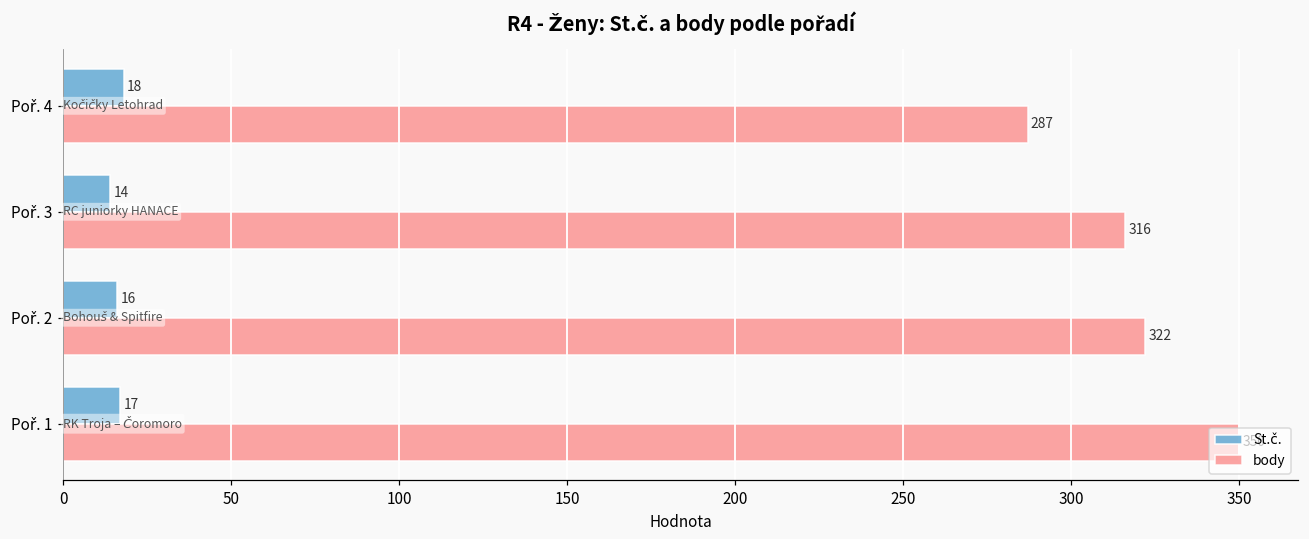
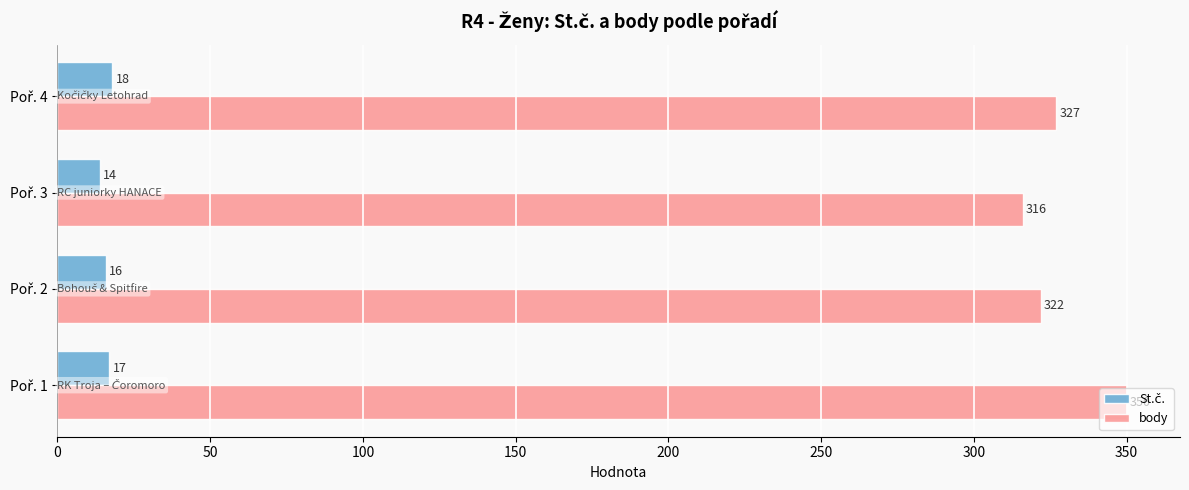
body, Poř. 4: 287 -> 327
